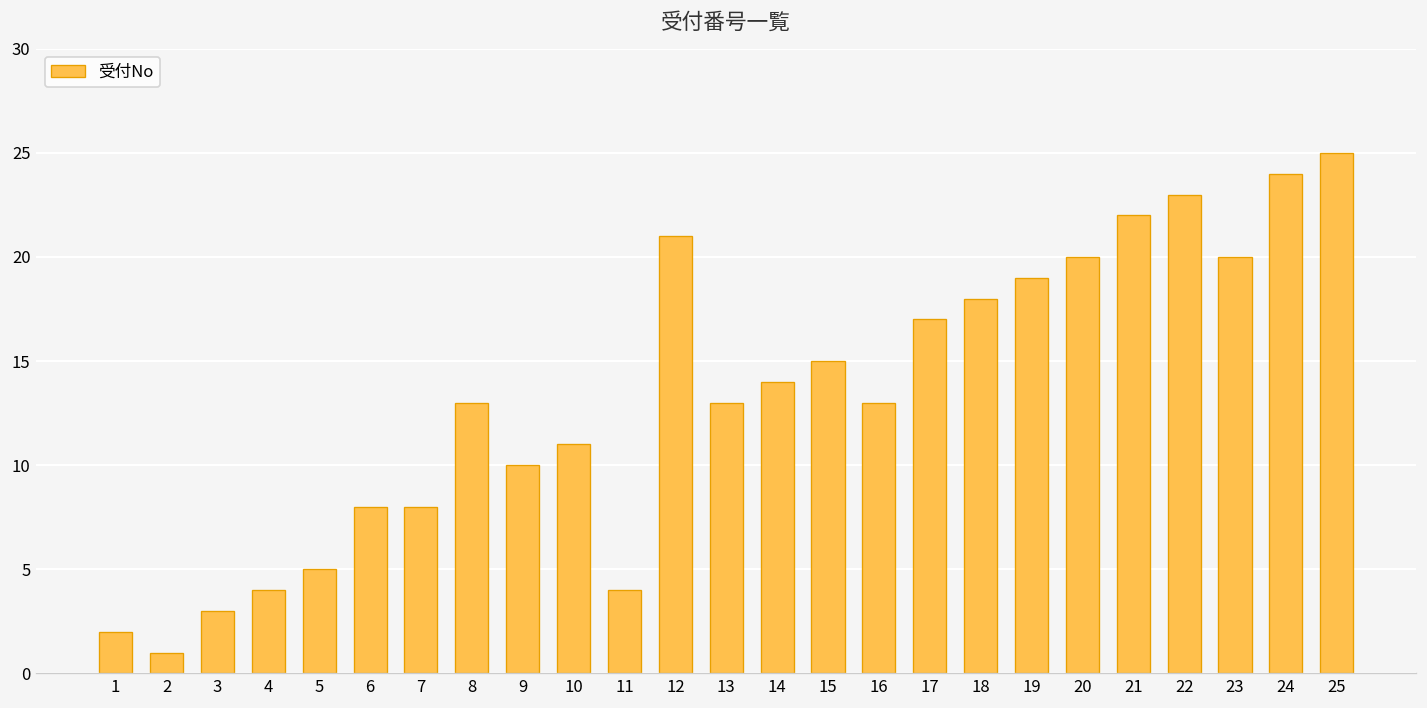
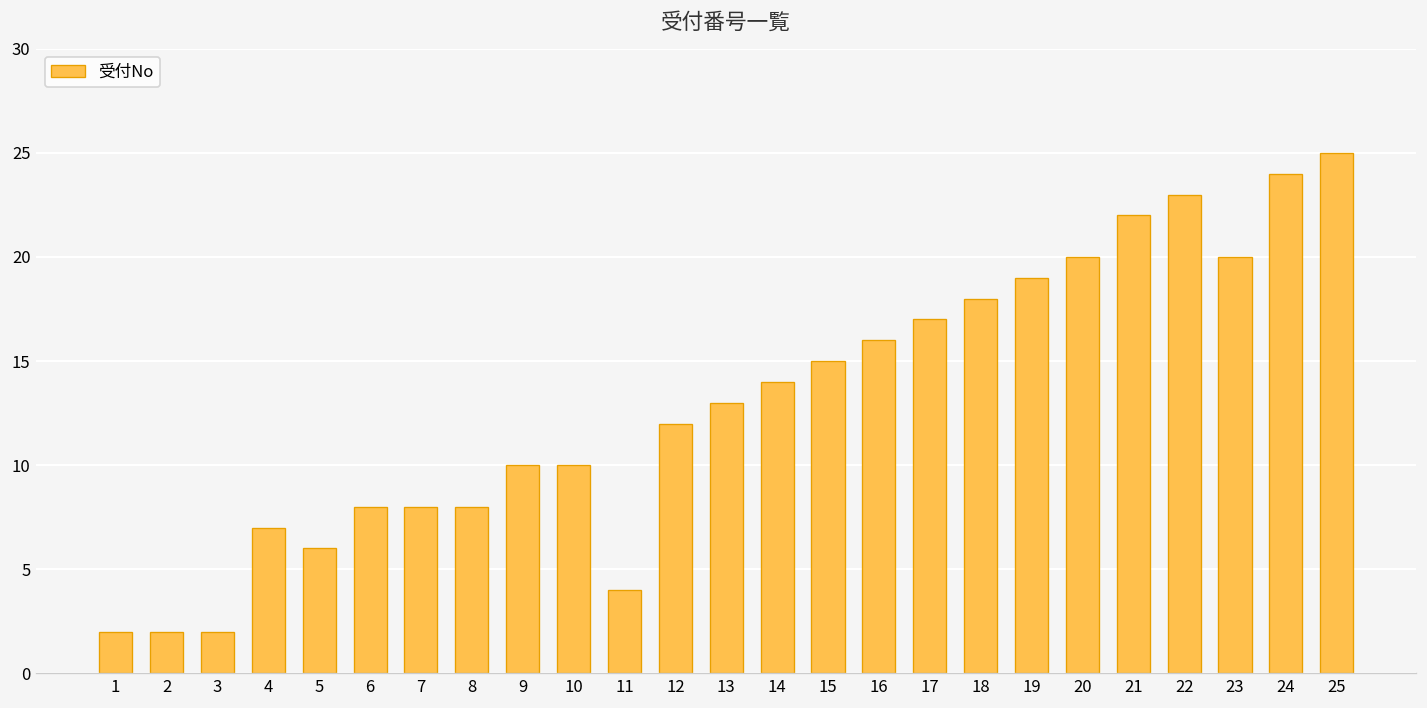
2: 1 -> 2
3: 3 -> 2
4: 4 -> 7
5: 5 -> 6
8: 13 -> 8
10: 11 -> 10
12: 21 -> 12
16: 13 -> 16
